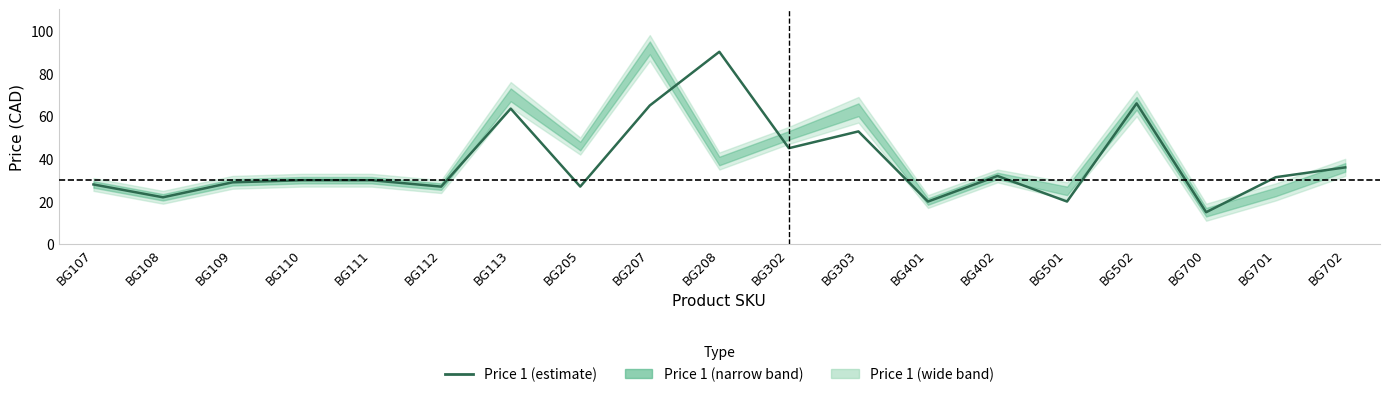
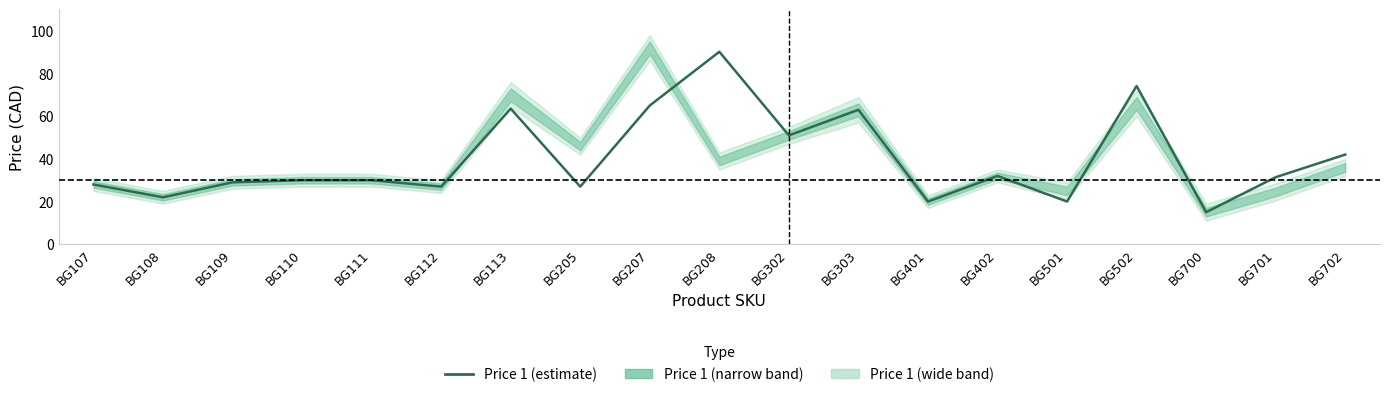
Price 1 (estimate), BG302: 45 -> 51
Price 1 (estimate), BG303: 53 -> 63
Price 1 (estimate), BG502: 66 -> 74
Price 1 (estimate), BG702: 36 -> 42
